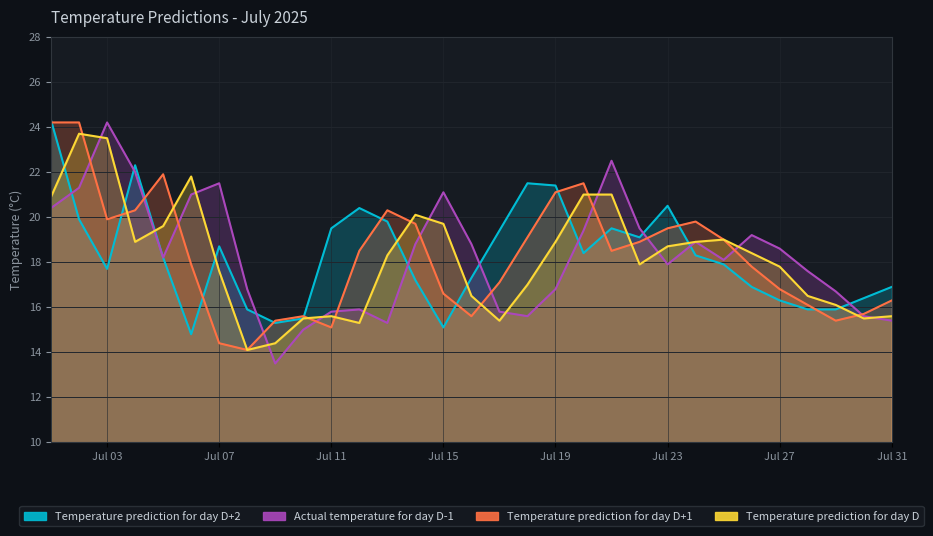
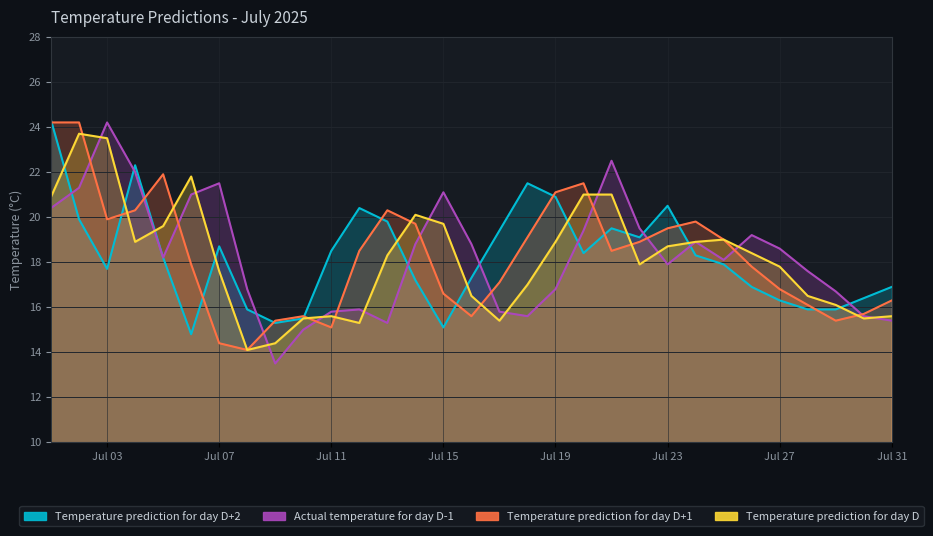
Temperature prediction for day D+2, Jul 11: 19.5 -> 18.5
Temperature prediction for day D+2, Jul 19: 21.4 -> 20.9
